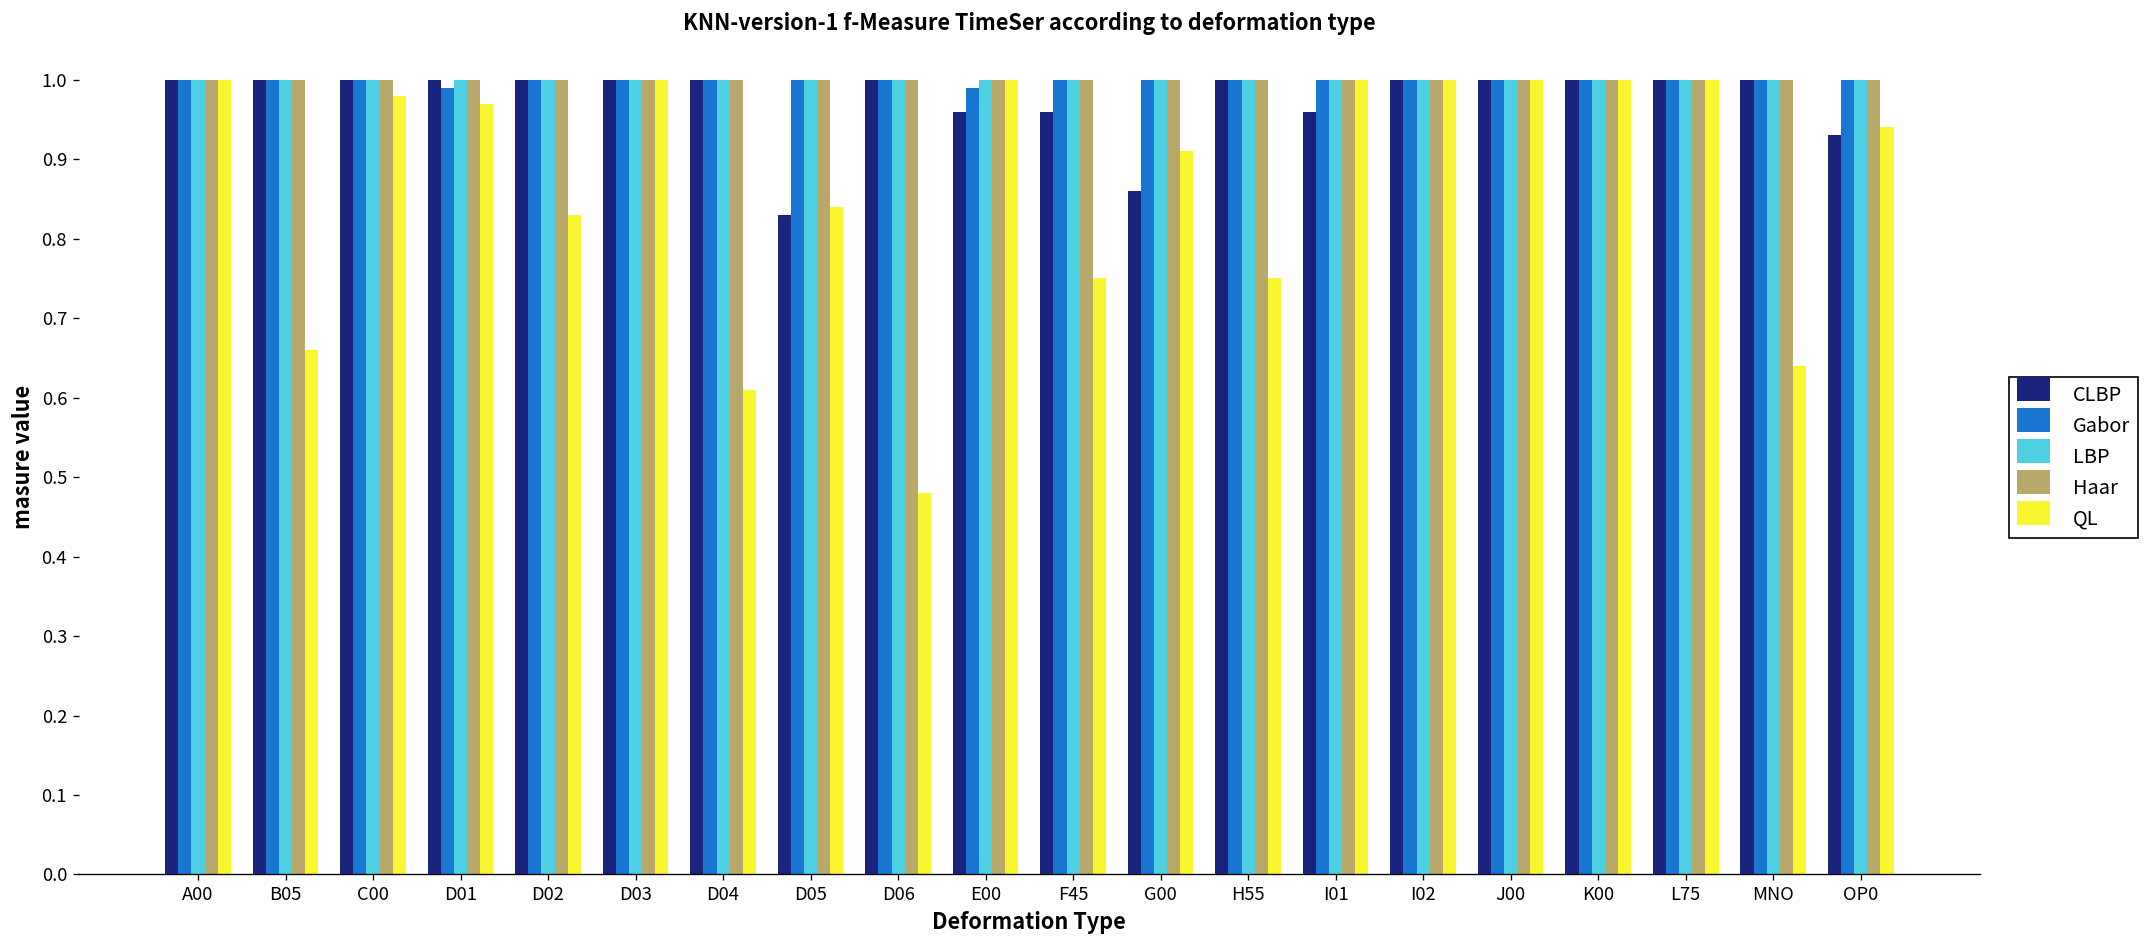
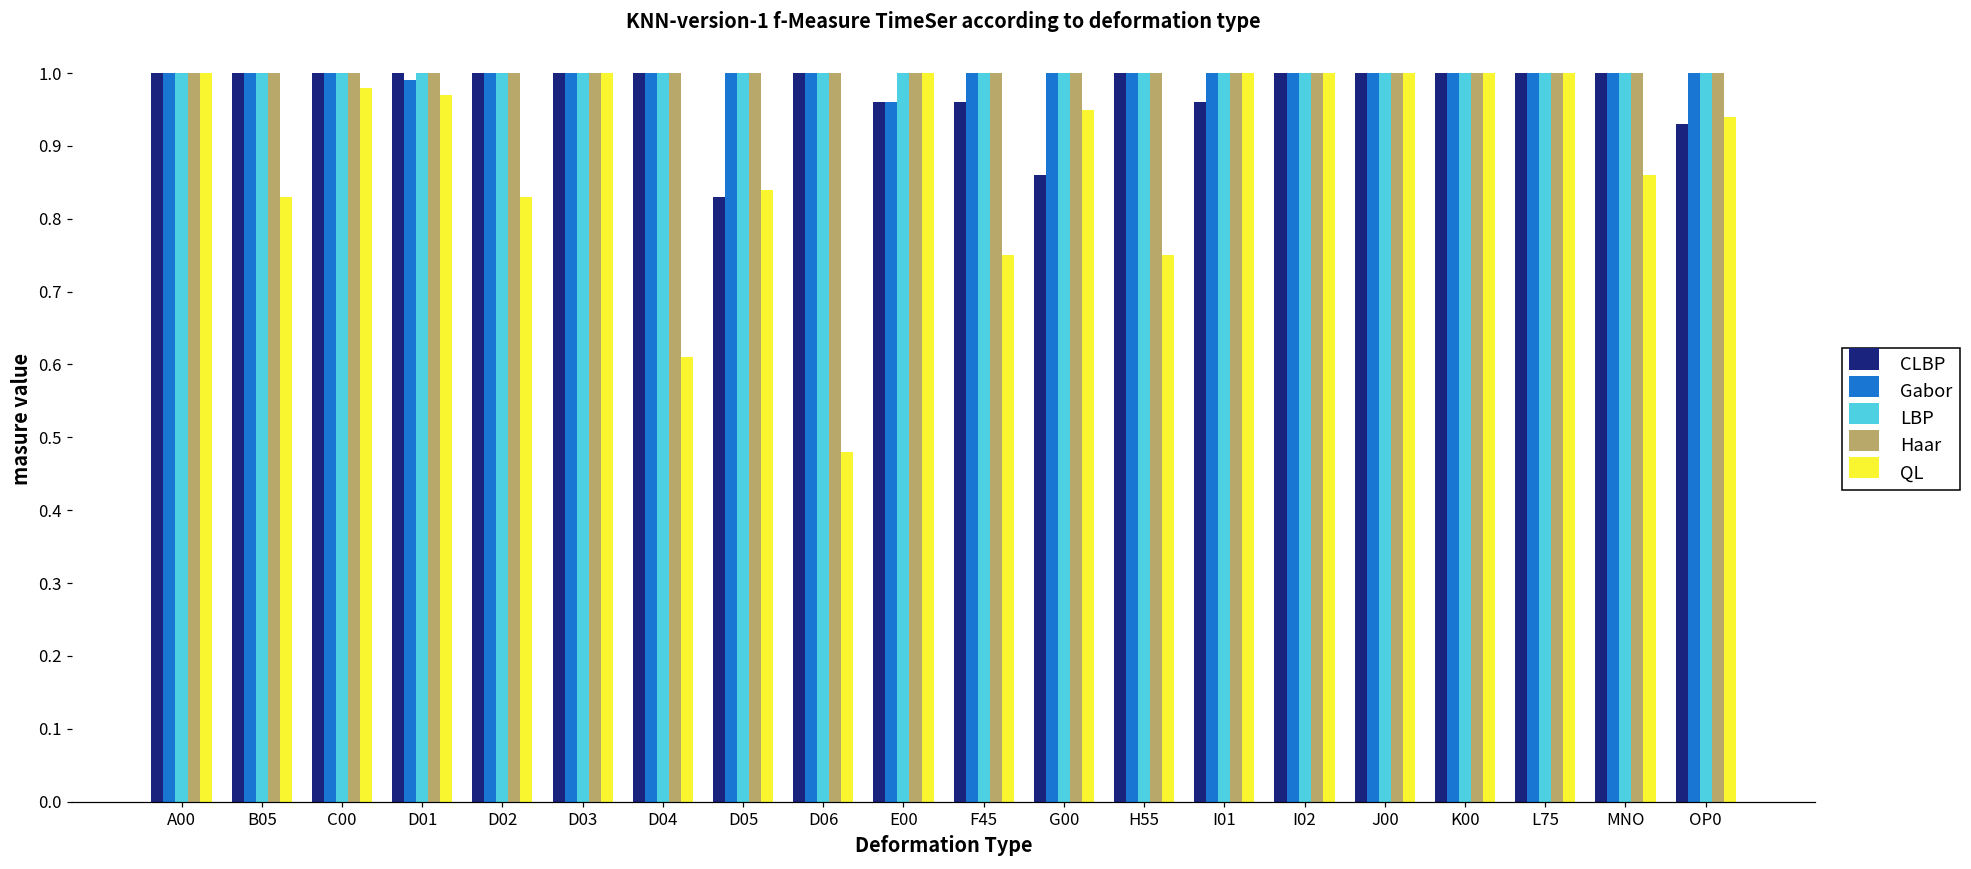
QL, B05: 0.66 -> 0.83
Gabor, E00: 0.99 -> 0.96
QL, G00: 0.91 -> 0.95
QL, MNO: 0.64 -> 0.86
